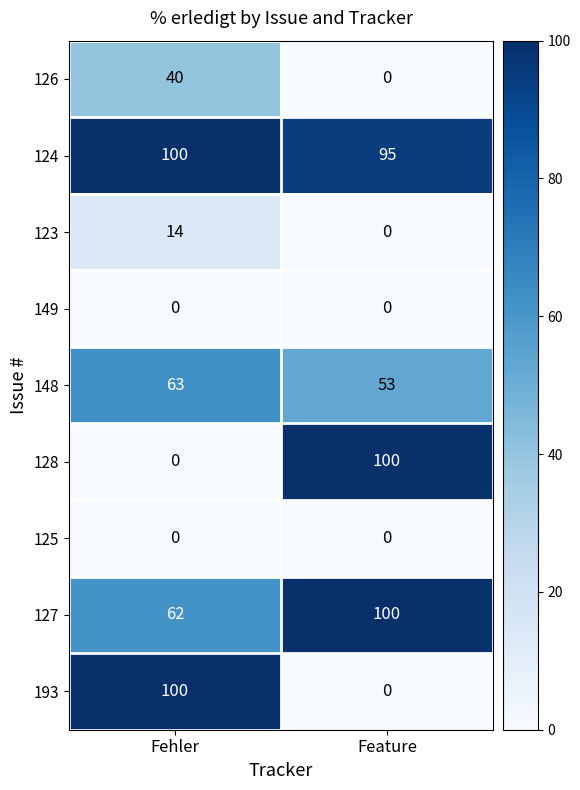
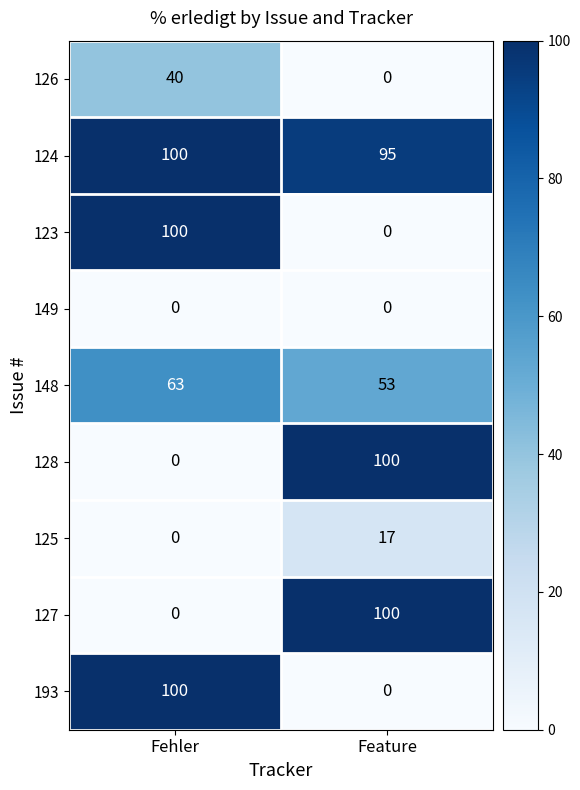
123, Fehler: 14 -> 100
125, Feature: 0 -> 17
127, Fehler: 62 -> 0
